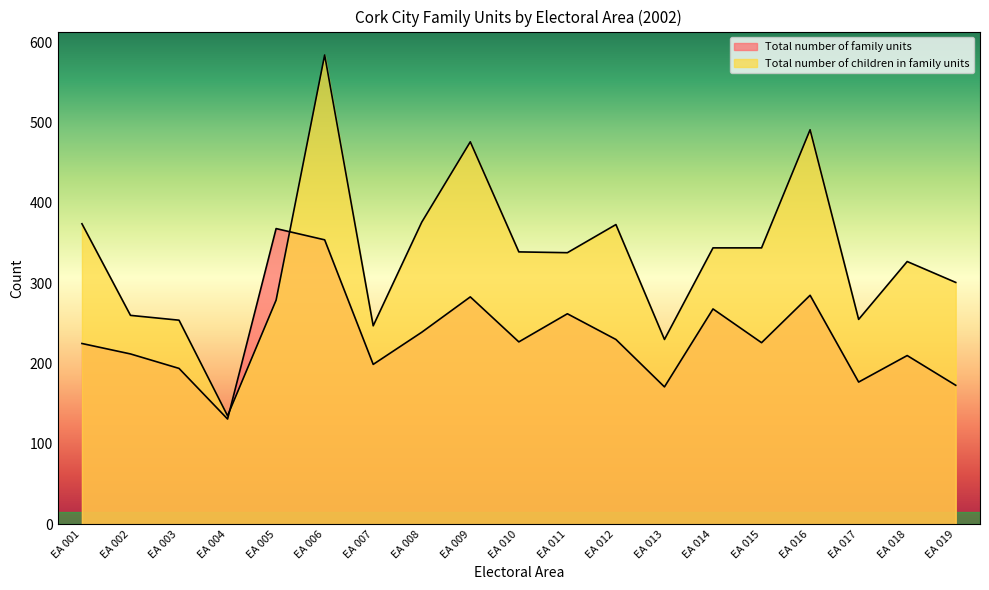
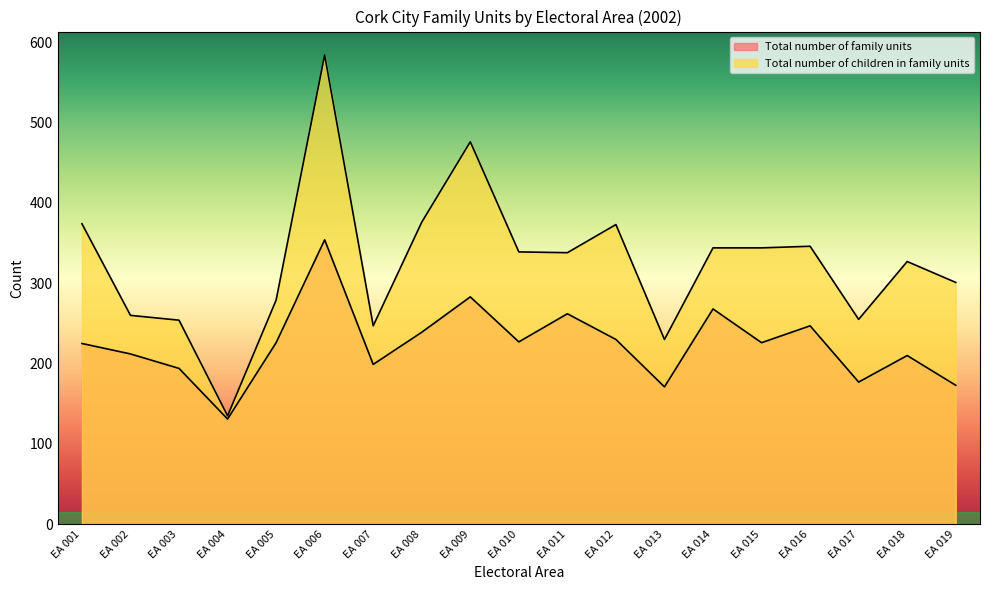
Total number of family units, EA 005: 370 -> 230
Total number of family units, EA 016: 290 -> 250
Total number of children in family units, EA 016: 490 -> 350
